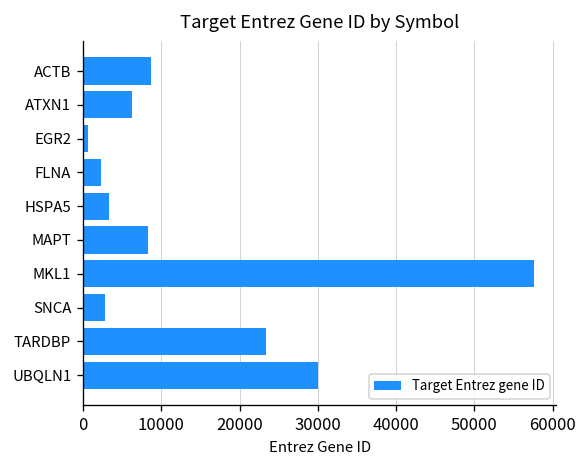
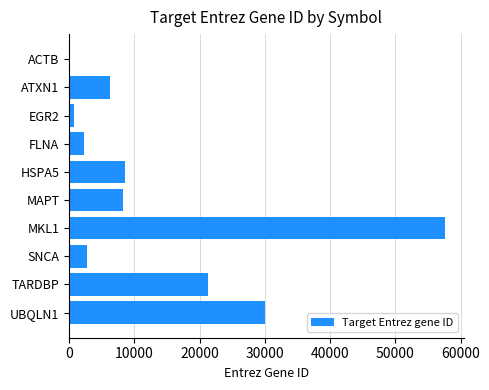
ACTB: 9000 -> 0
HSPA5: 3000 -> 9000
TARDBP: 23000 -> 21000
